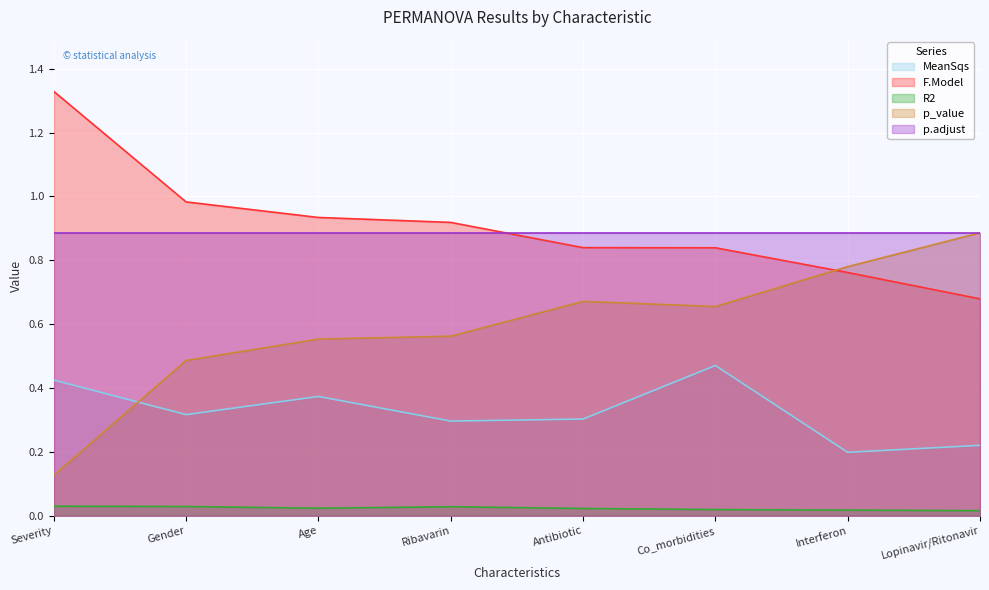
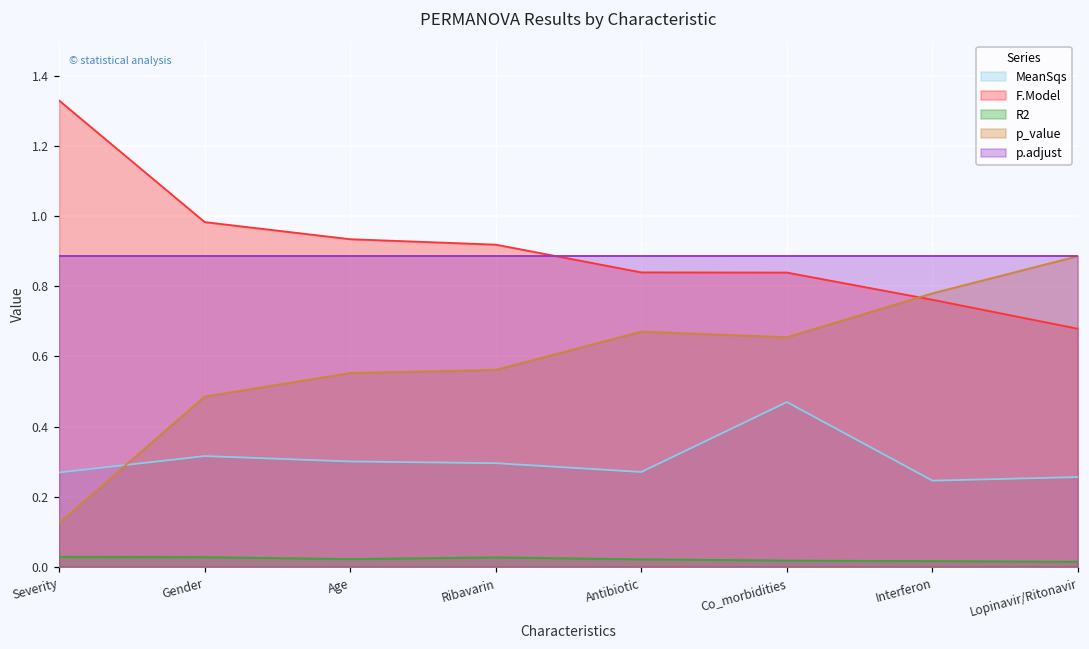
MeanSqs, Severity: 0.42 -> 0.27
MeanSqs, Age: 0.37 -> 0.30
MeanSqs, Antibiotic: 0.30 -> 0.27
MeanSqs, Interferon: 0.20 -> 0.25
MeanSqs, Lopinavir/Ritonavir: 0.22 -> 0.26
